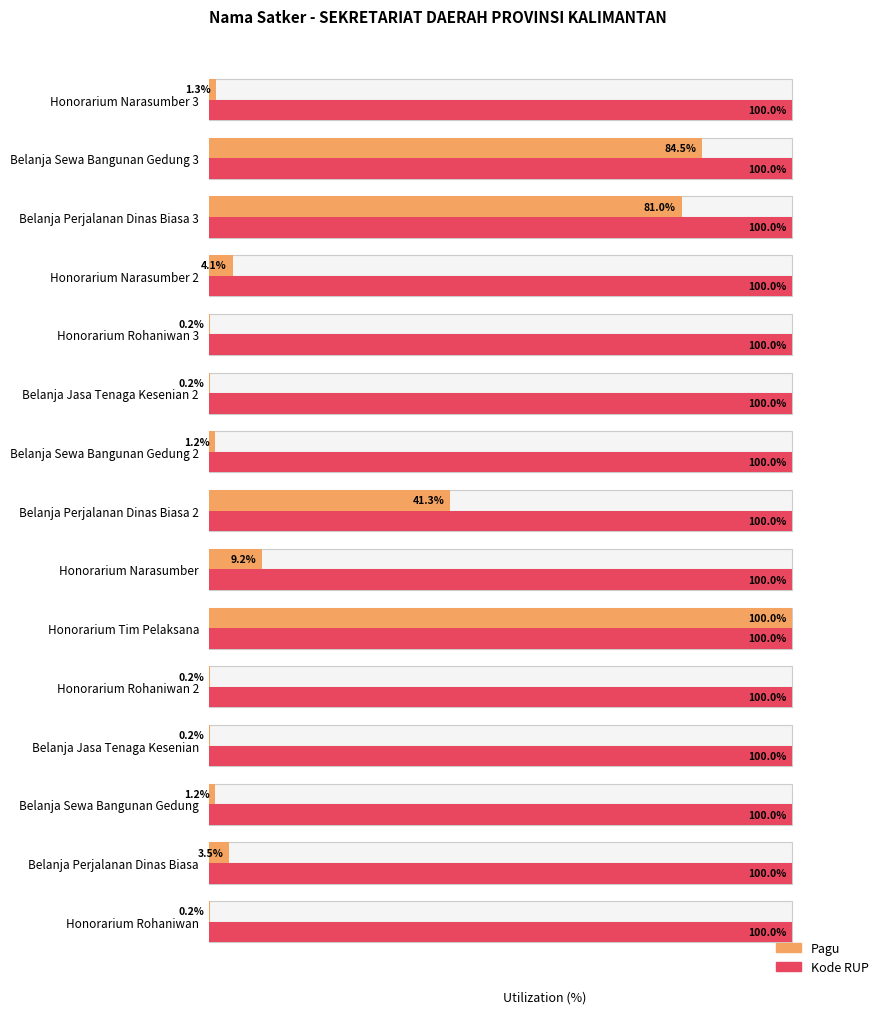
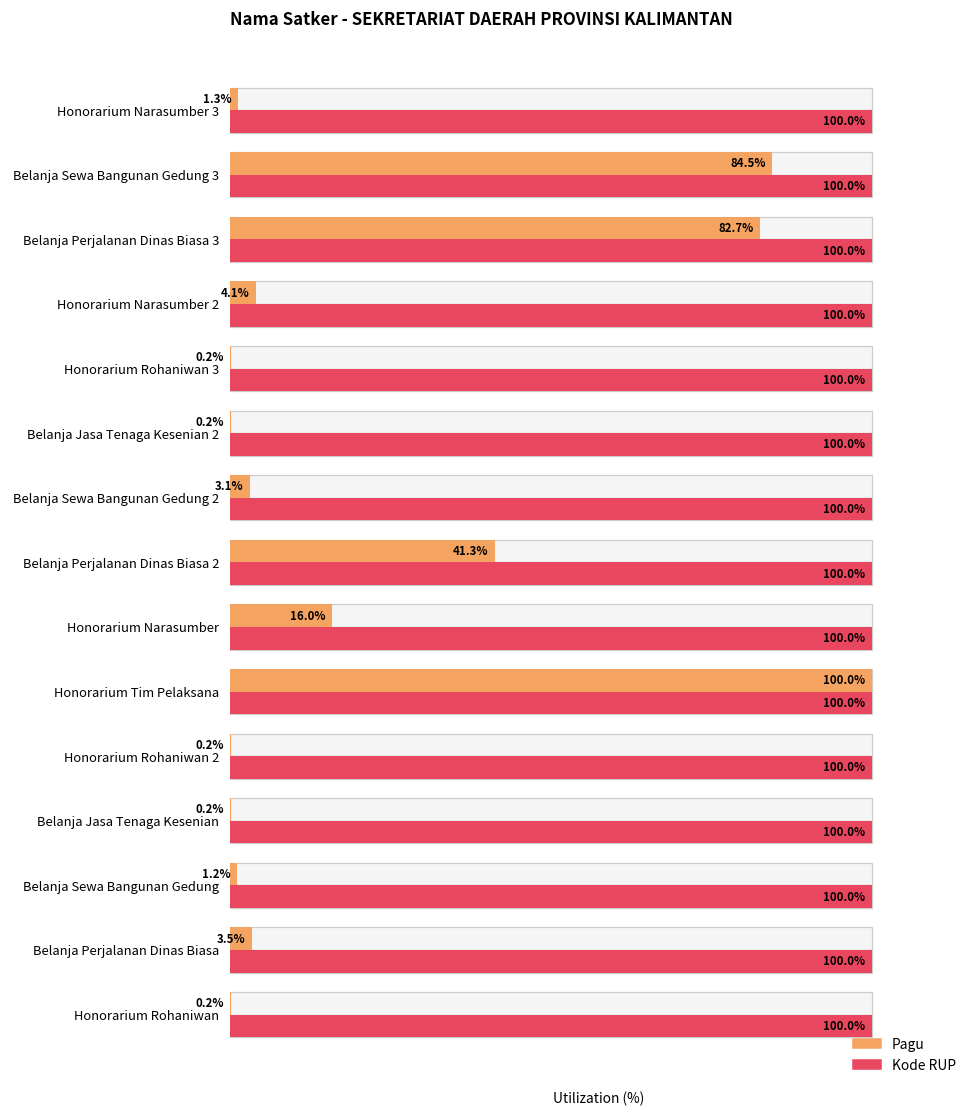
Pagu, Belanja Perjalanan Dinas Biasa 3: 81.0% -> 82.7%
Pagu, Belanja Sewa Bangunan Gedung 2: 1.2% -> 3.1%
Pagu, Honorarium Narasumber: 9.2% -> 16.0%
